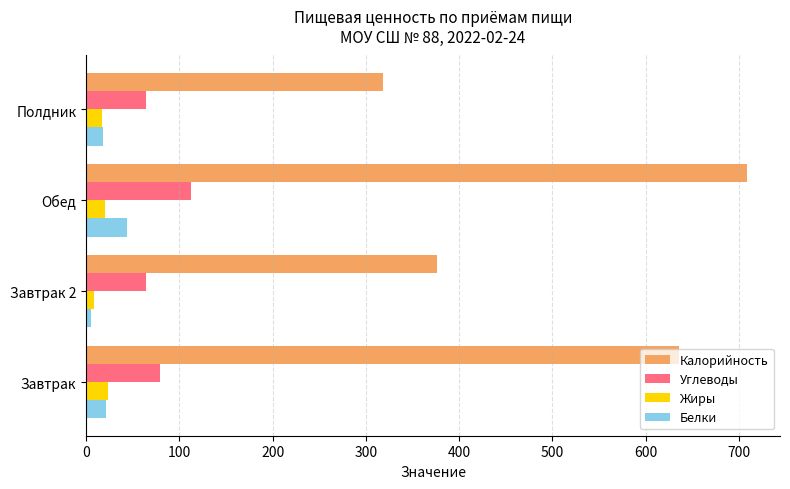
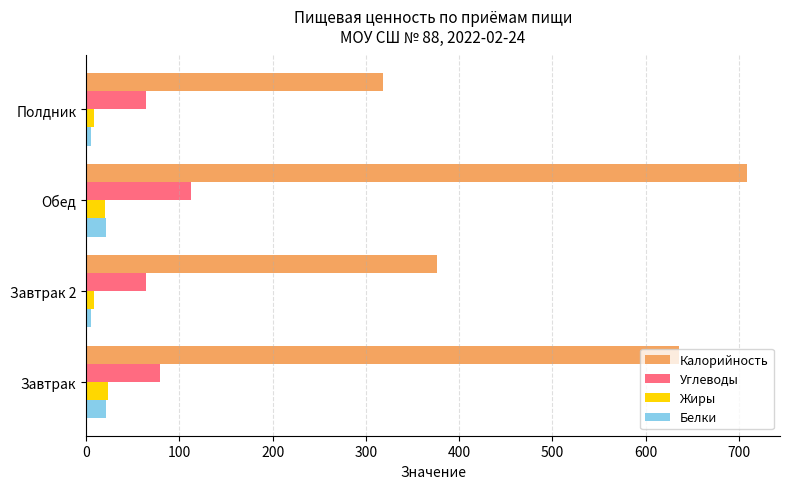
Жиры, Полдник: 20 -> 10
Белки, Полдник: 20 -> 10
Белки, Обед: 40 -> 20
